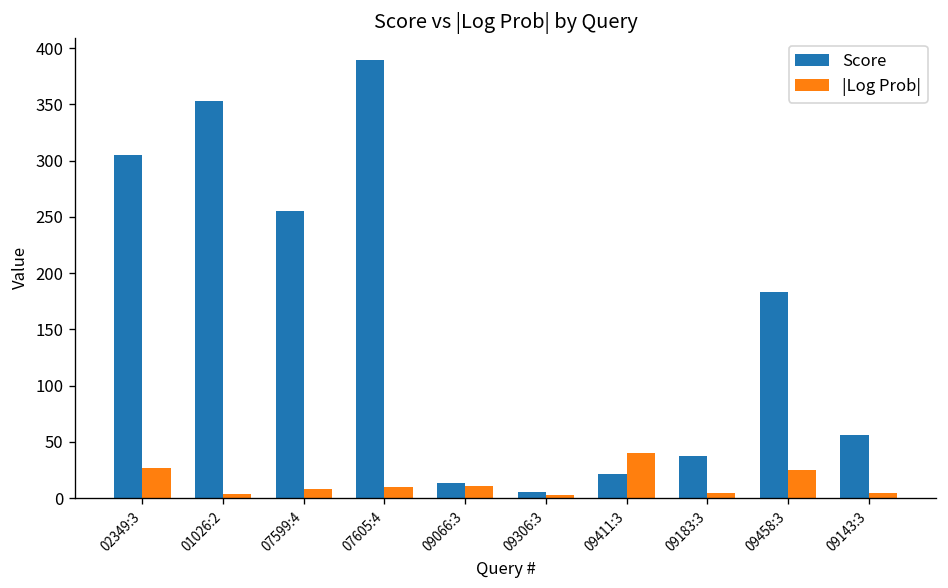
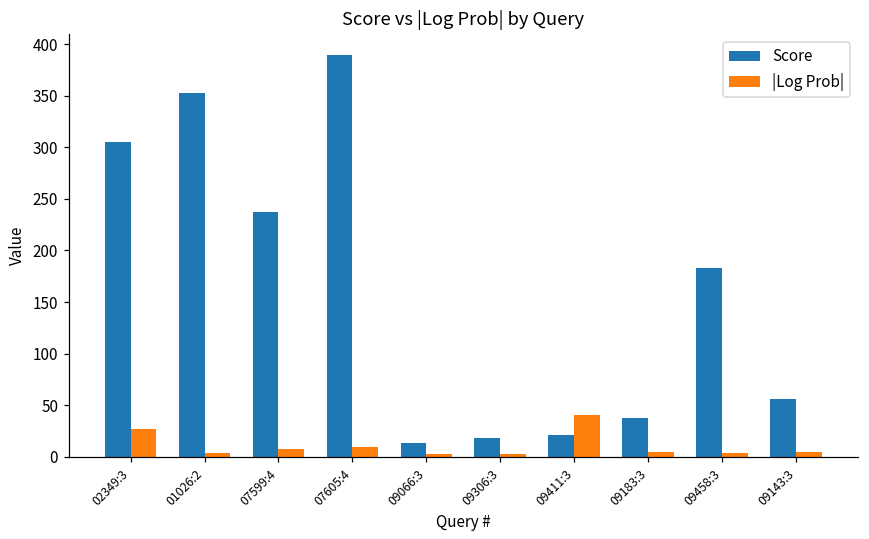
Score, 07599:4: 260 -> 240
|Log Prob|, 09066:3: 10 -> 0
Score, 09306:3: 10 -> 20
|Log Prob|, 09458:3: 20 -> 0
